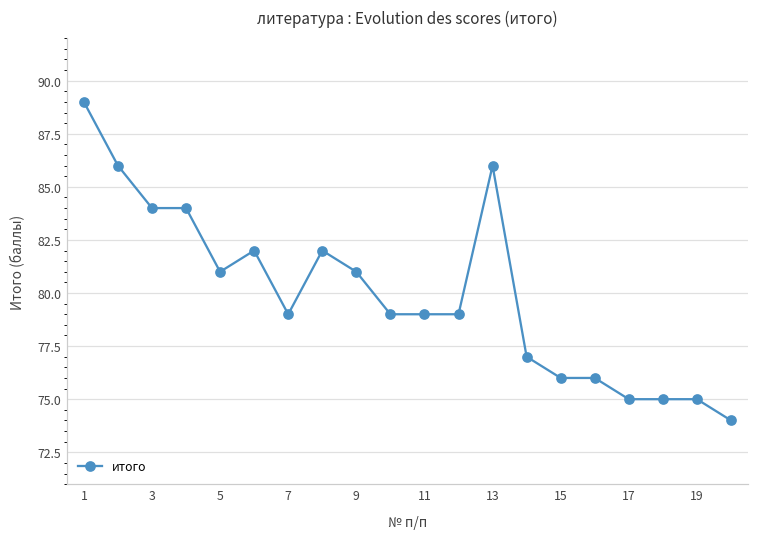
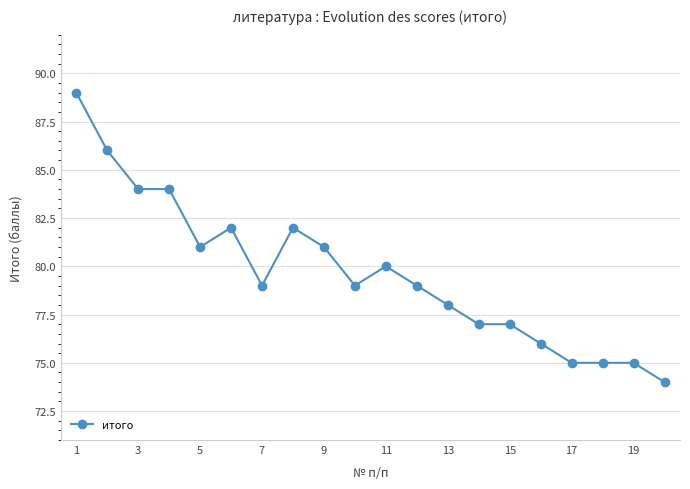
11: 79 -> 80
13: 86 -> 78
15: 76 -> 77
